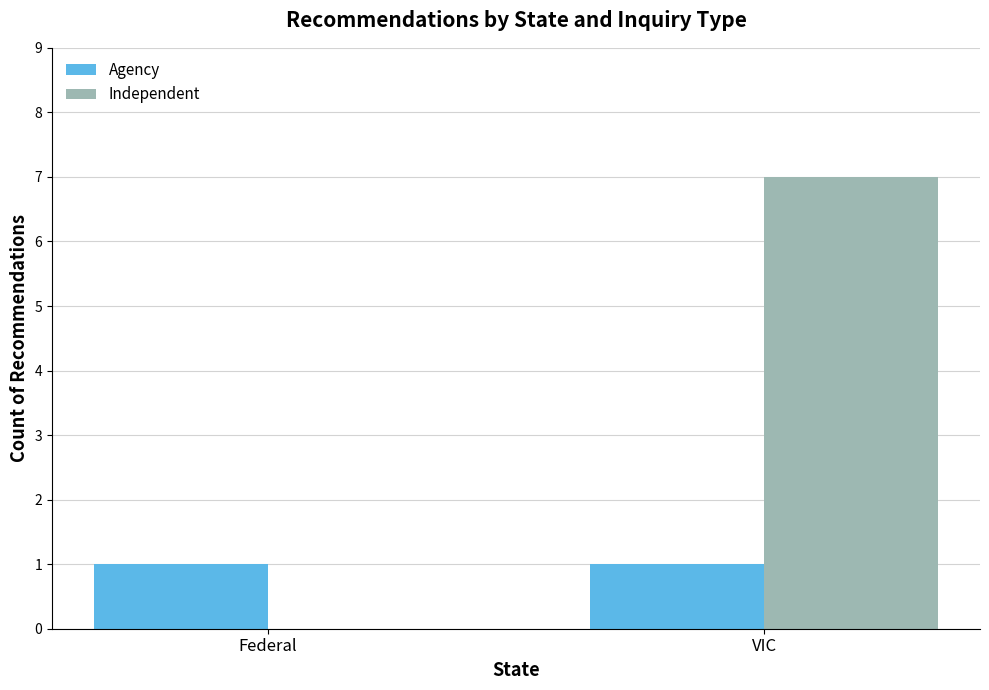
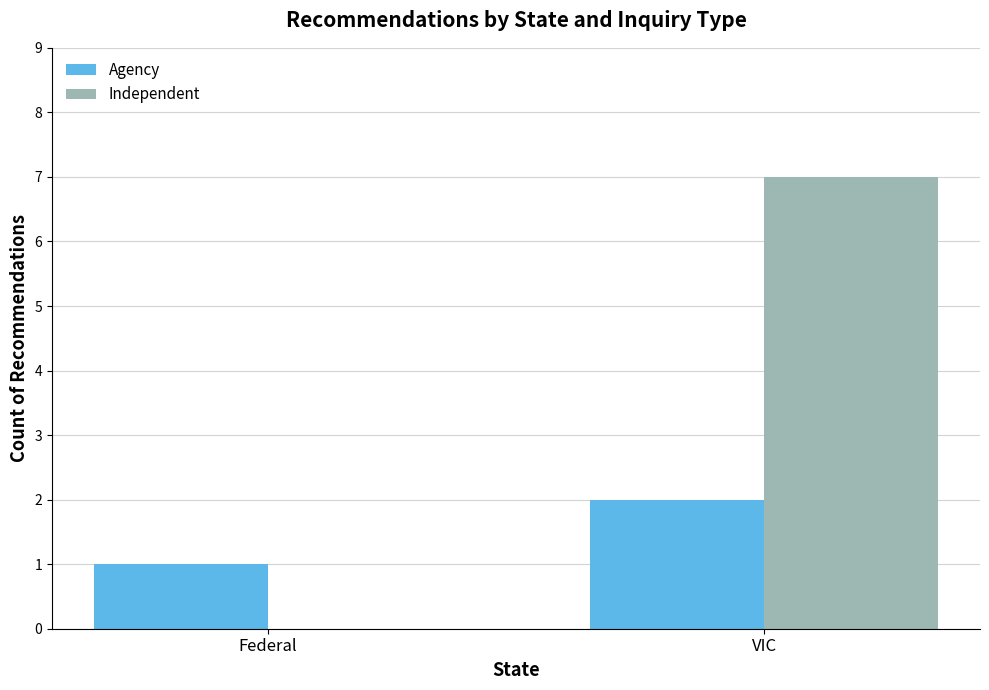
Agency, VIC: 1 -> 2
